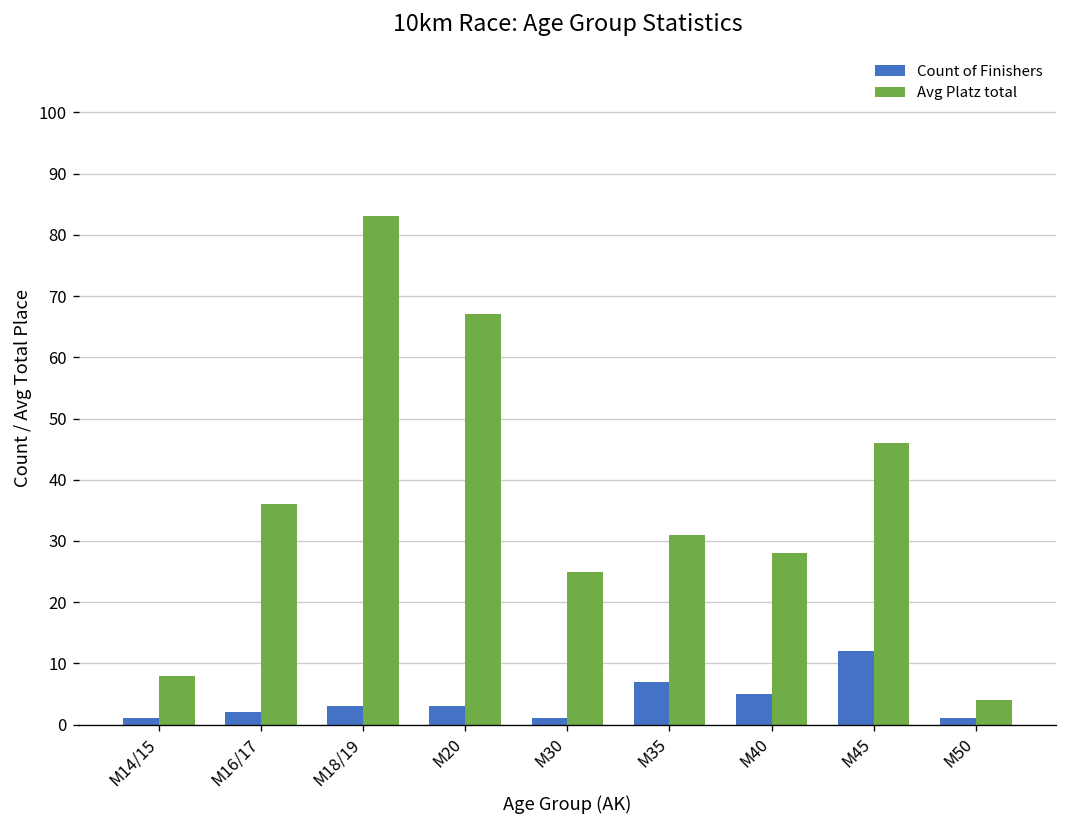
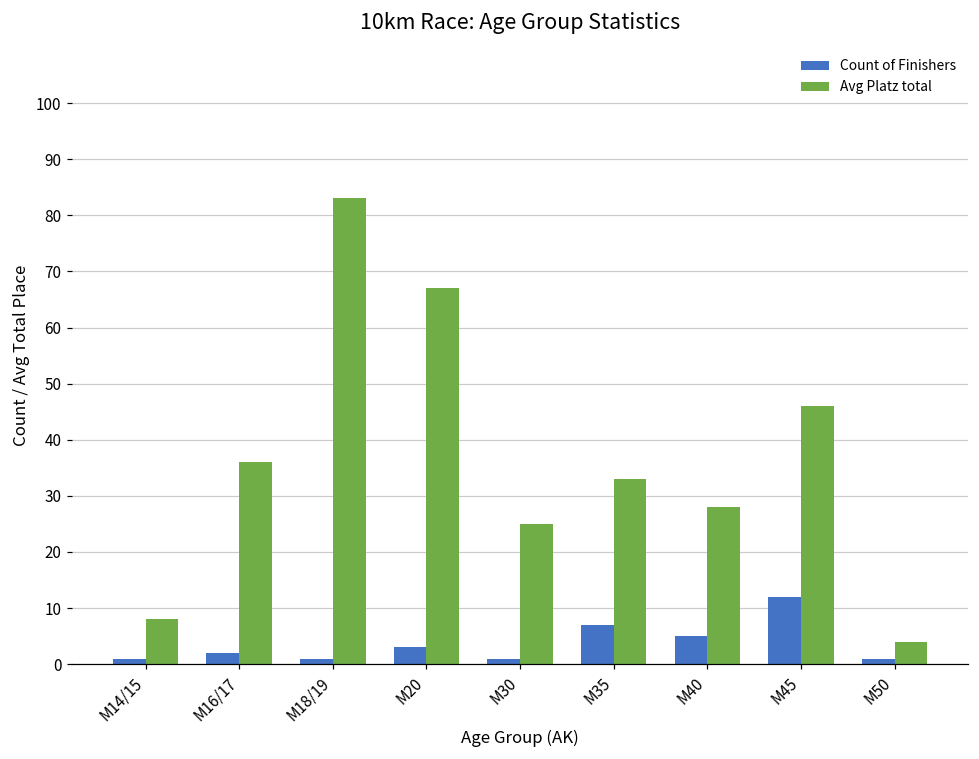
Count of Finishers, M18/19: 3 -> 1
Avg Platz total, M35: 31 -> 33
